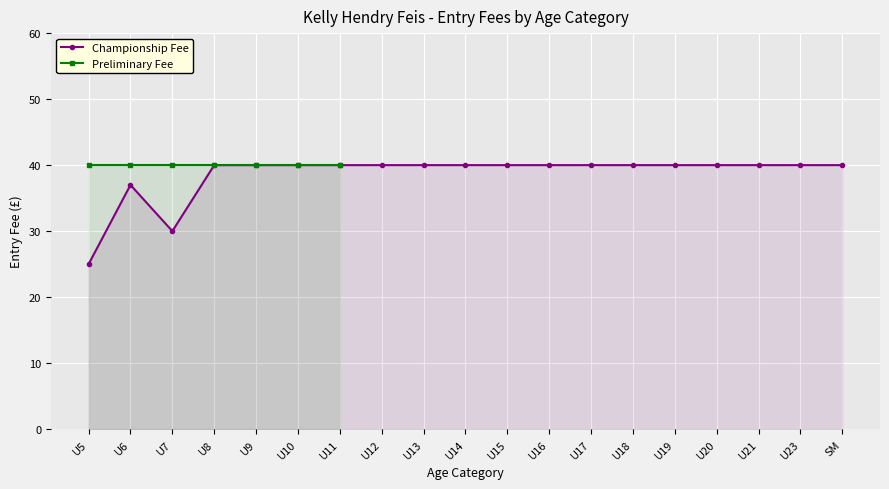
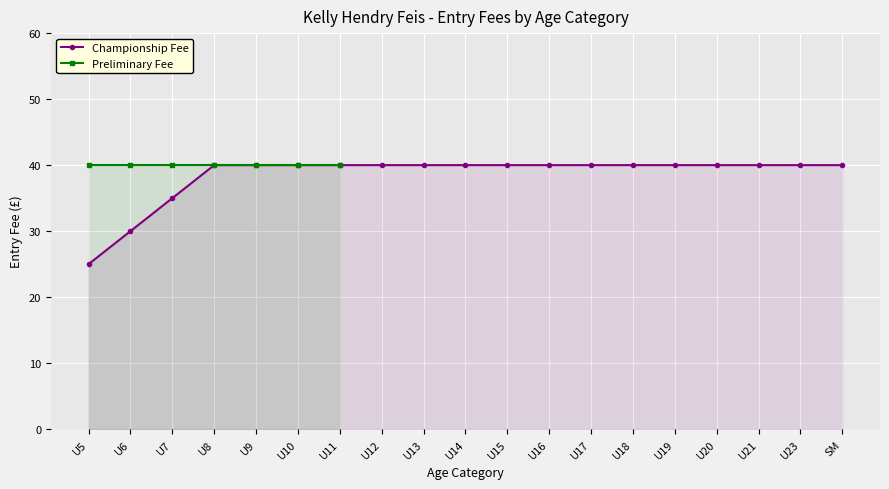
Championship Fee, U6: 37 -> 30
Championship Fee, U7: 30 -> 35
